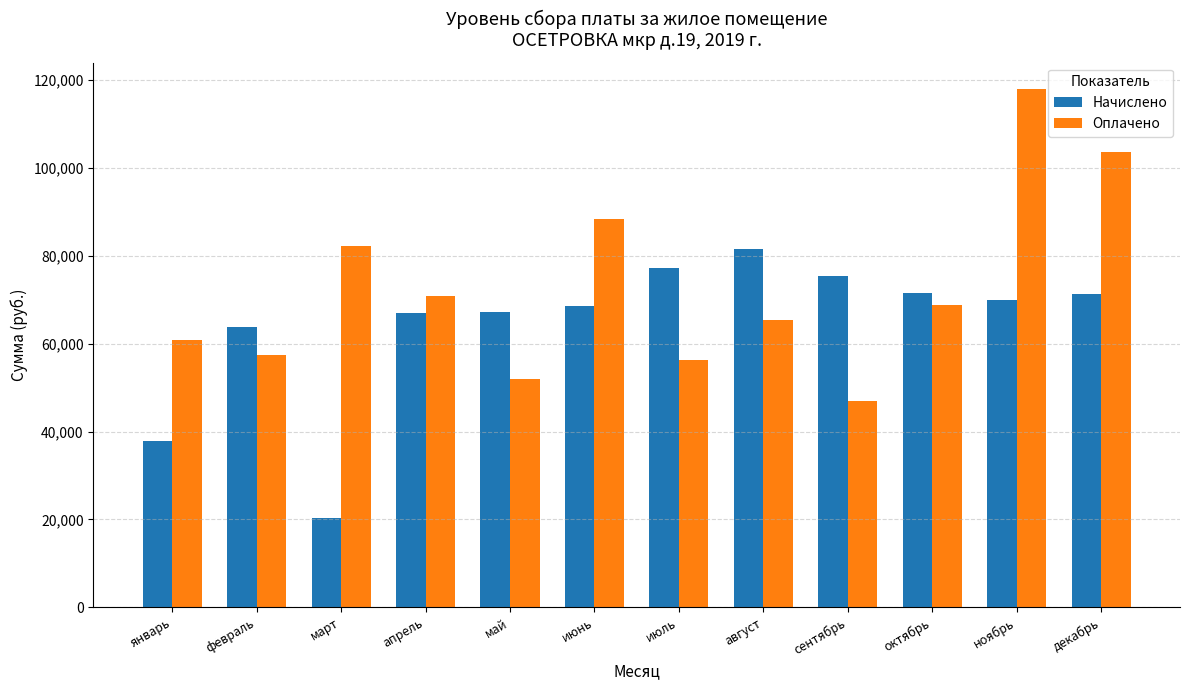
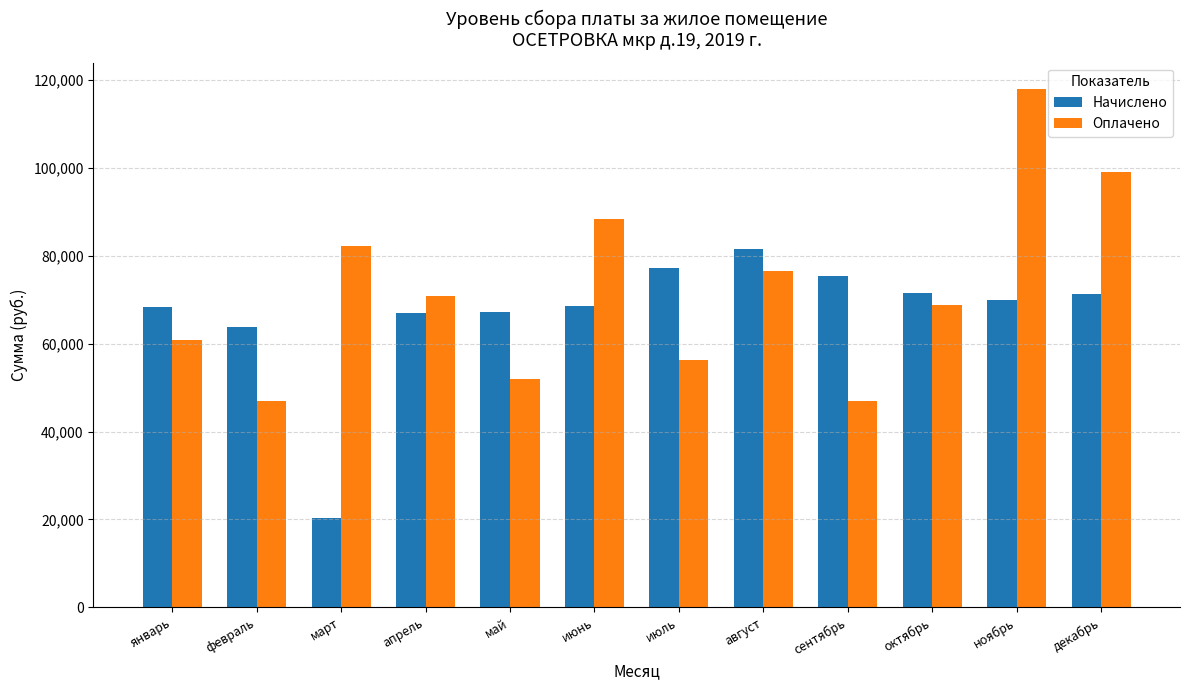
Начислено, январь: 38,000 -> 68,000
Оплачено, февраль: 57,000 -> 47,000
Оплачено, август: 65,000 -> 76,000
Оплачено, декабрь: 104,000 -> 99,000
